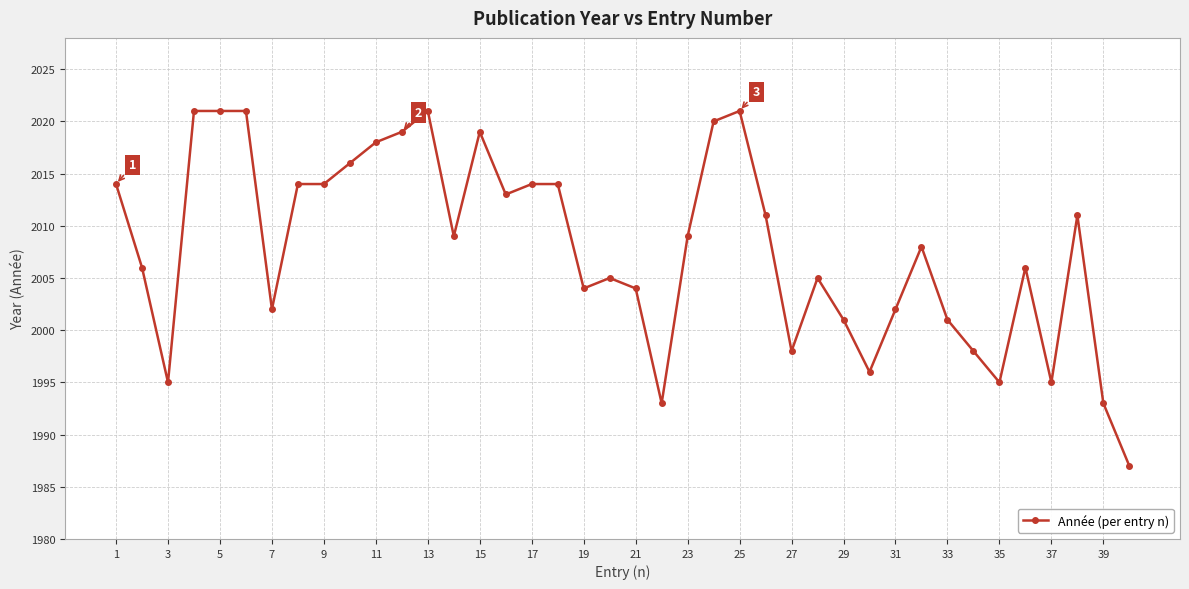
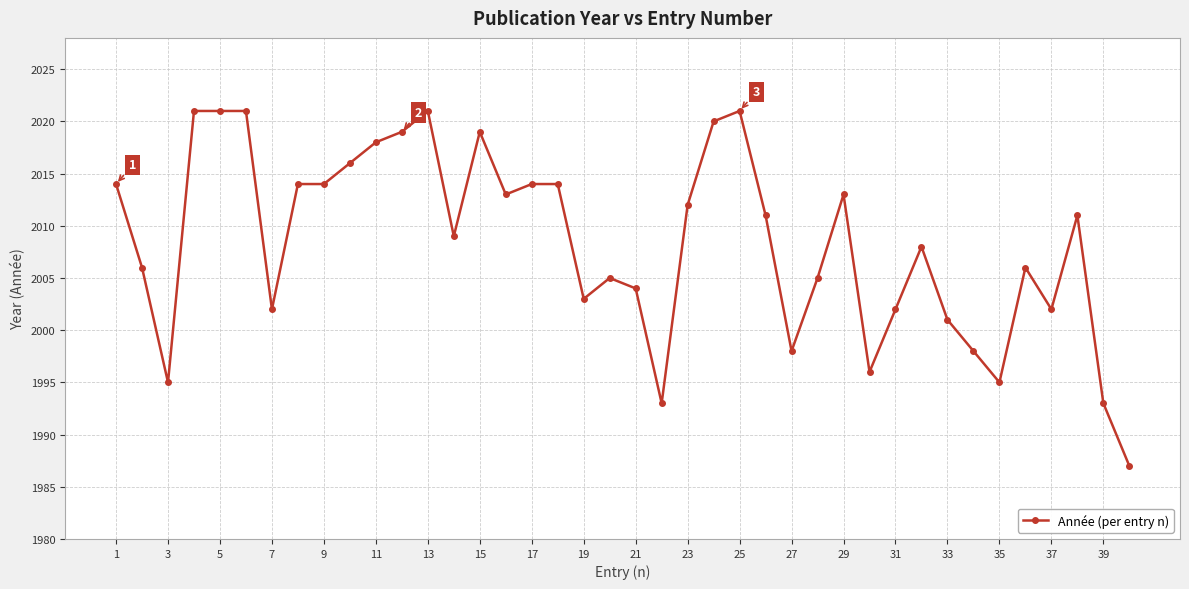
19: 2004 -> 2003
23: 2009 -> 2012
29: 2001 -> 2013
37: 1995 -> 2002
